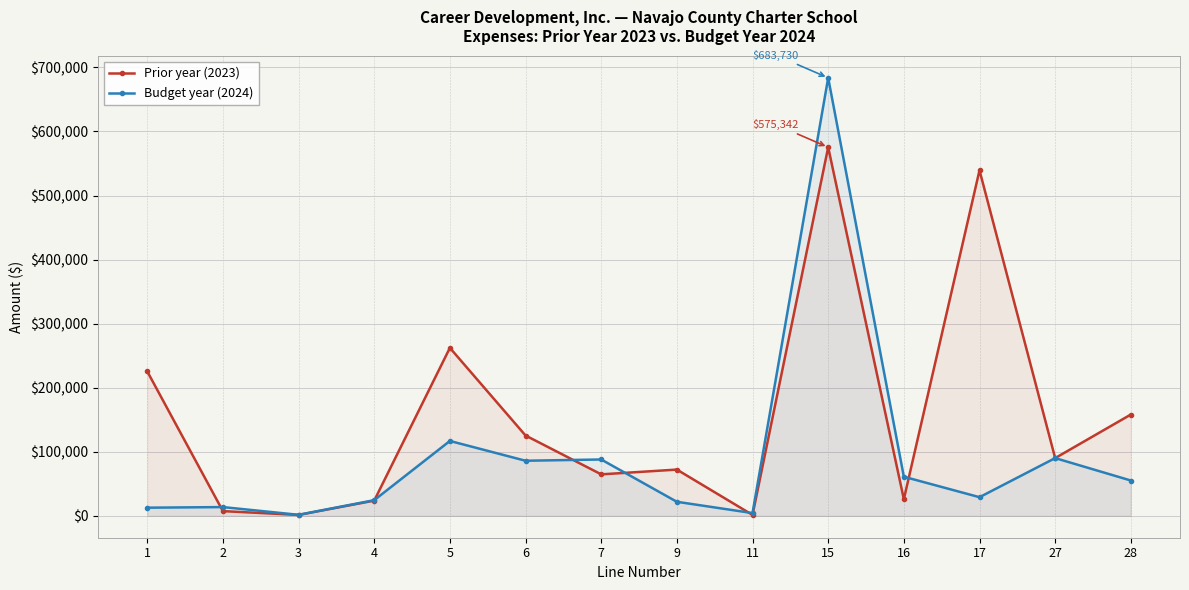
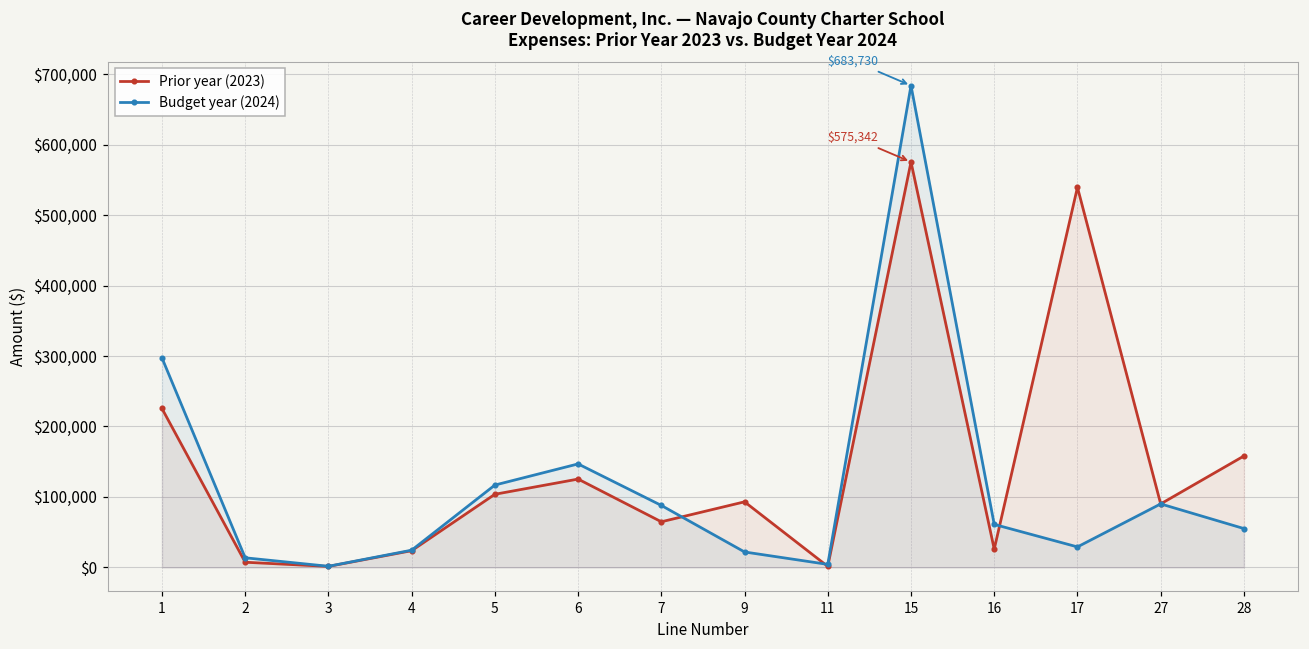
Budget year (2024), 1: $10,000 -> $300,000
Prior year (2023), 5: $260,000 -> $100,000
Budget year (2024), 6: $90,000 -> $150,000
Prior year (2023), 9: $70,000 -> $90,000
